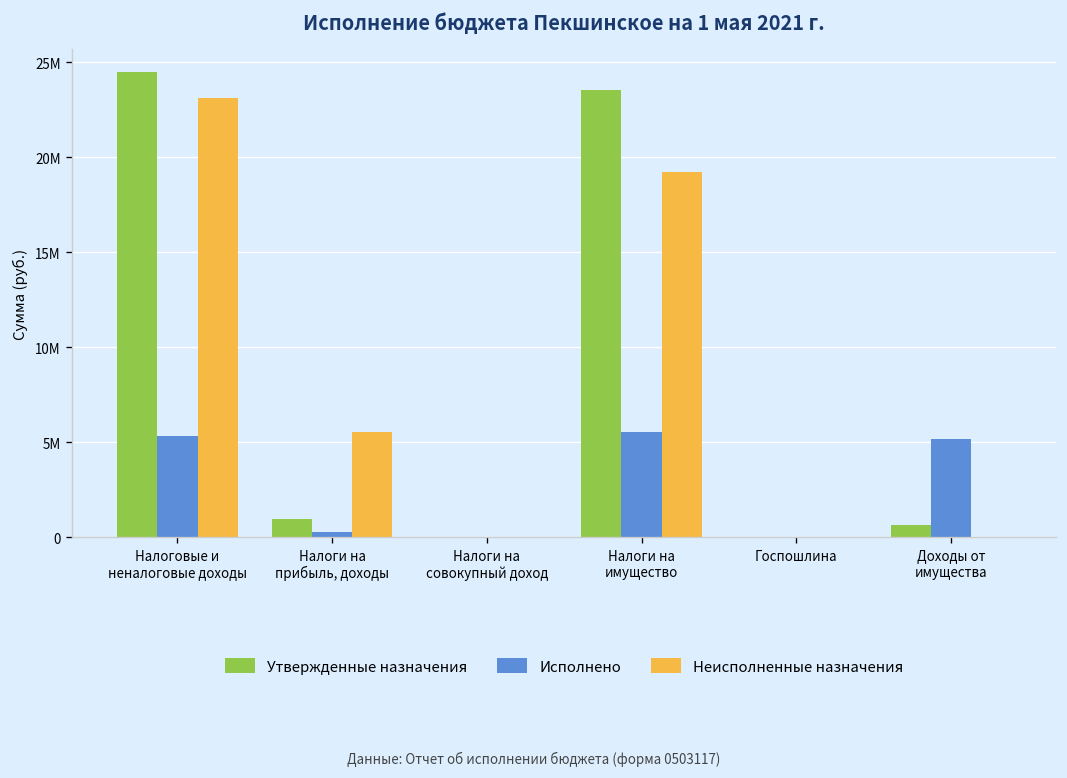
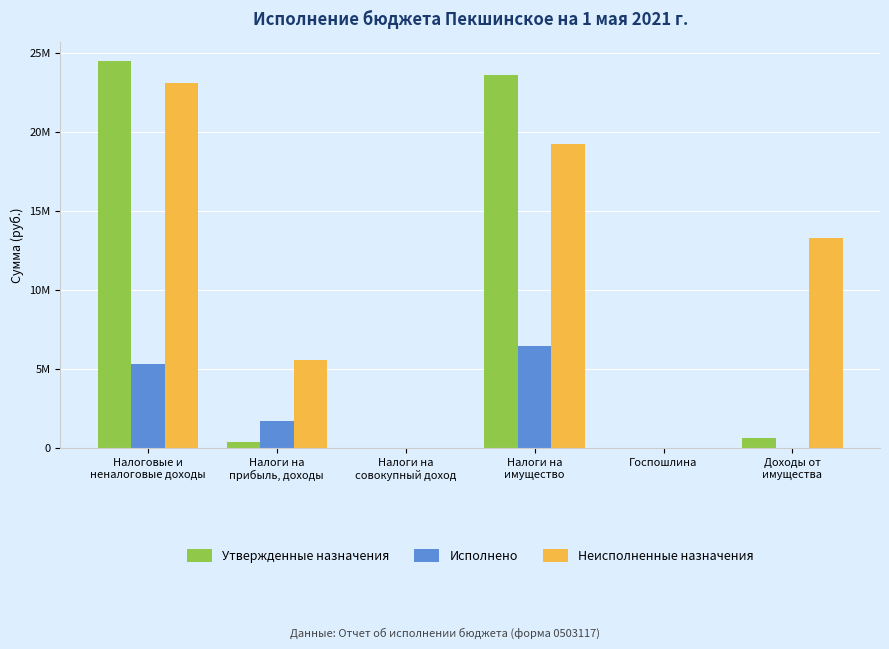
Утвержденные назначения, Налоги на прибыль, доходы: 900000 -> 400000
Исполнено, Налоги на прибыль, доходы: 300000 -> 1700000
Исполнено, Налоги на имущество: 5500000 -> 6400000
Исполнено, Доходы от имущества: 5200000 -> 0
Неисполненные назначения, Доходы от имущества: 0 -> 13300000
